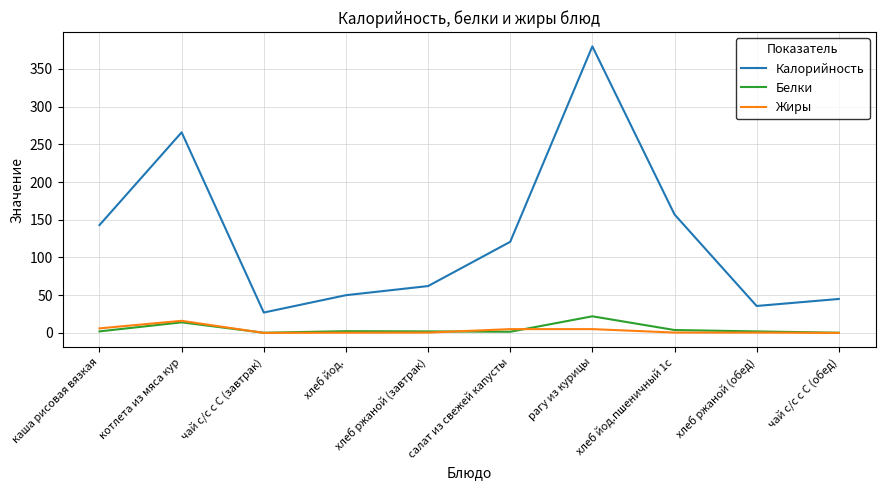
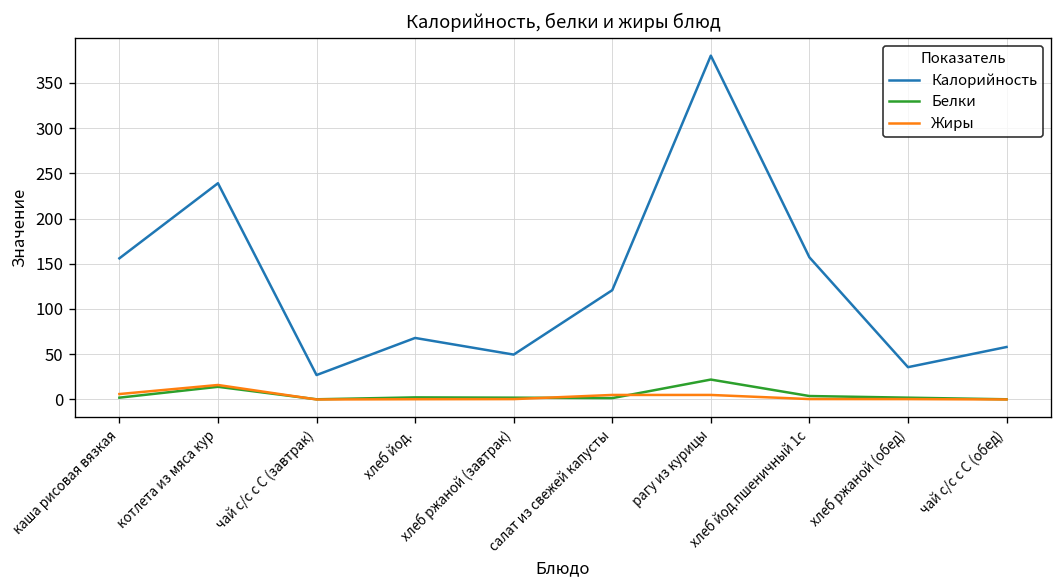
Калорийность, каша рисовая вязкая: 140 -> 160
Калорийность, котлета из мяса кур: 270 -> 240
Калорийность, хлеб йод.: 50 -> 70
Калорийность, хлеб ржаной (завтрак): 60 -> 50
Калорийность, чай с/с с С (обед): 50 -> 60
